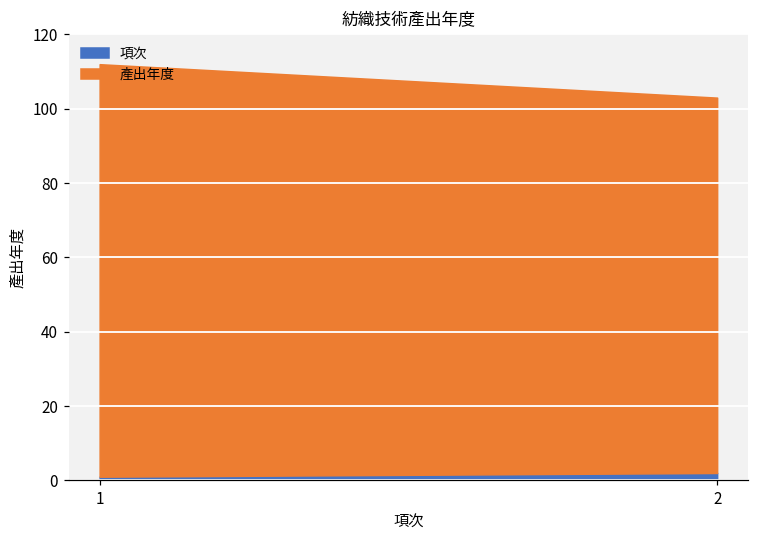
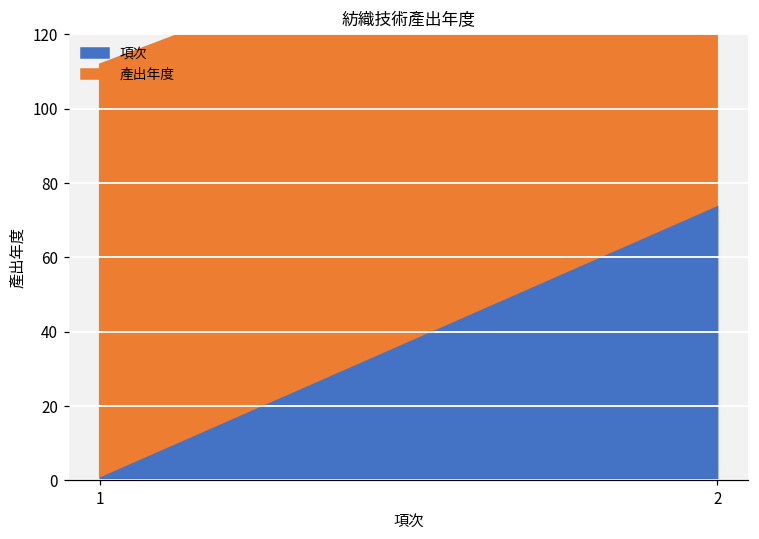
項次, 2: 2 -> 74
